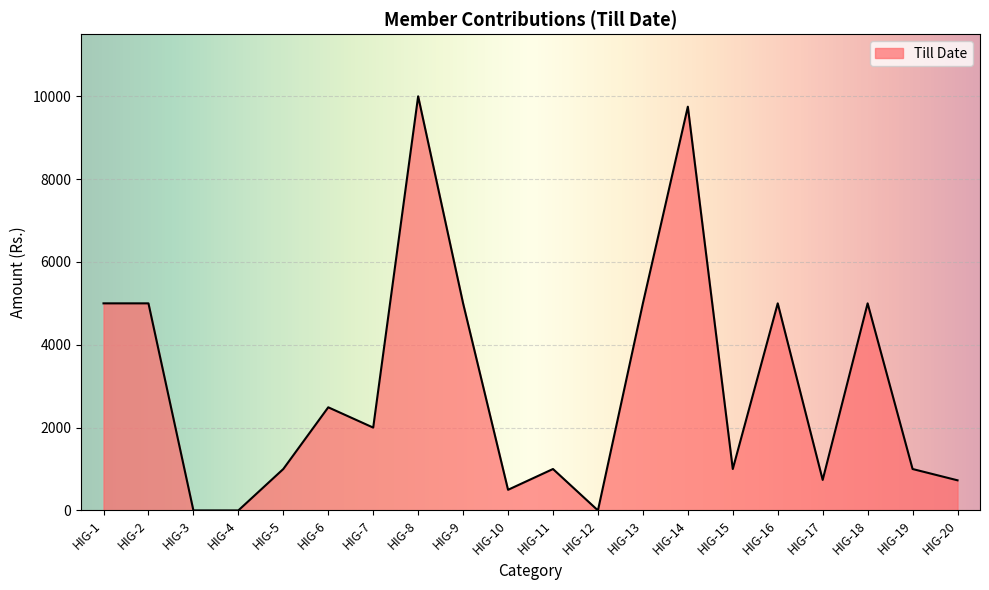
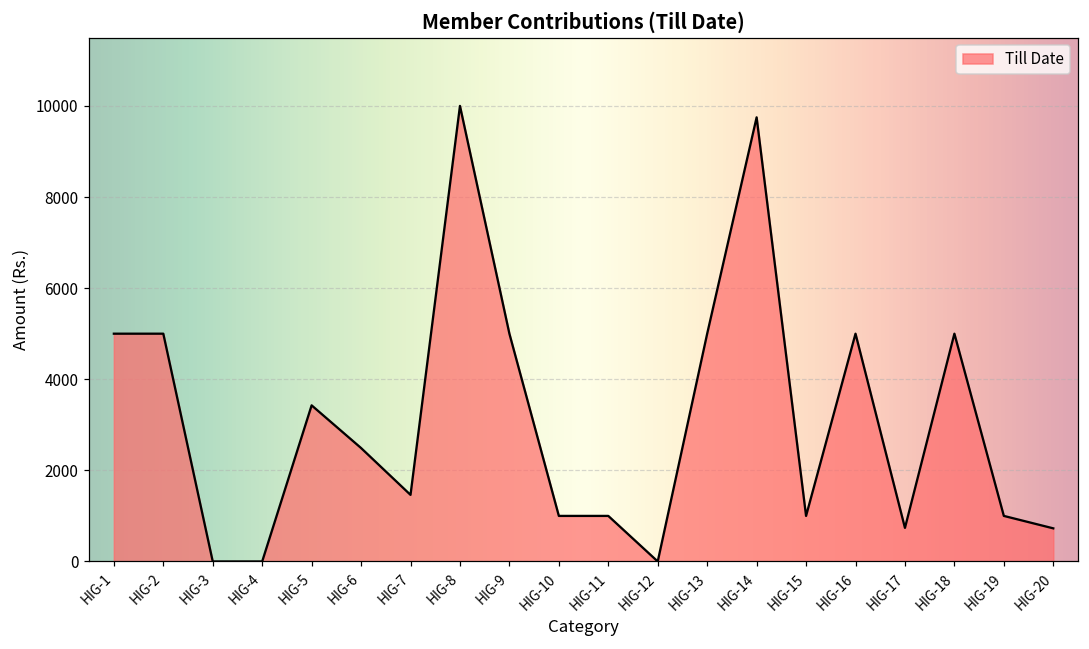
HIG-5: 1000 -> 3400
HIG-7: 2000 -> 1500
HIG-10: 500 -> 1000
